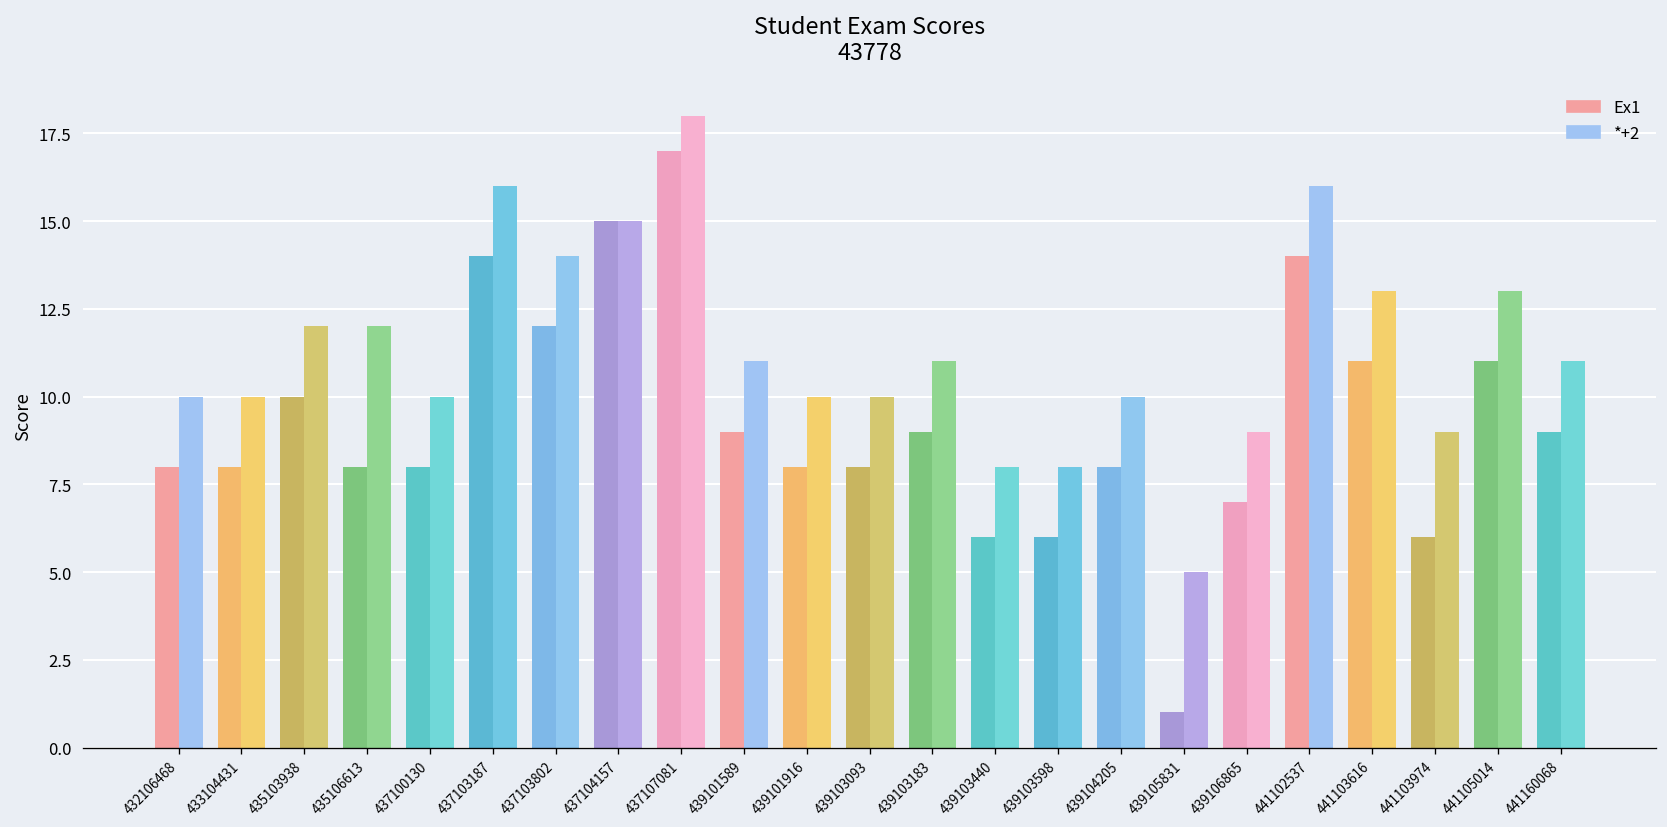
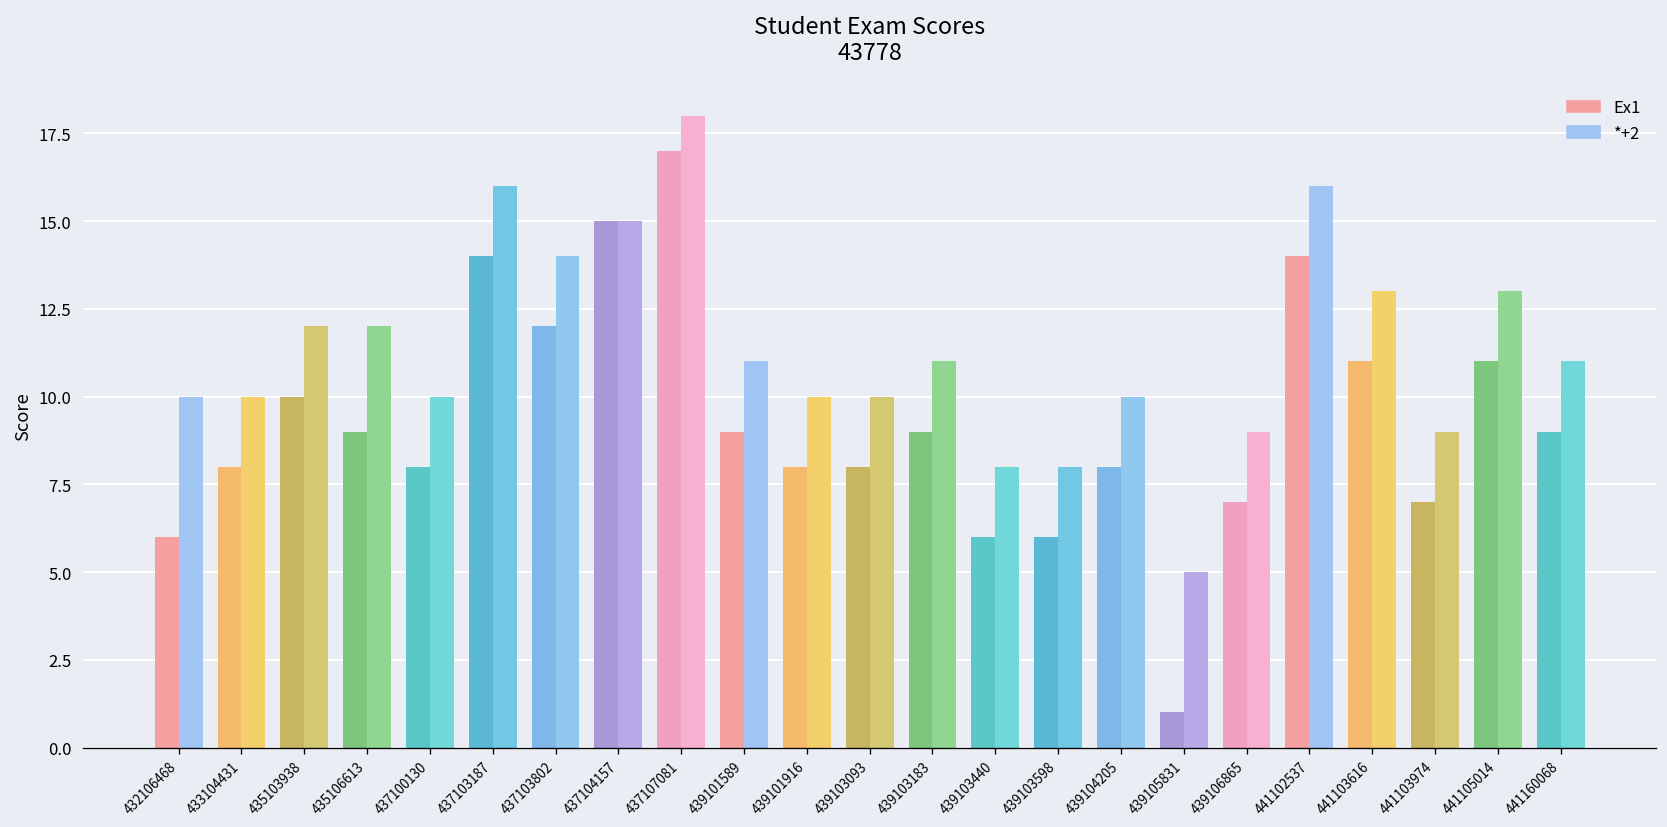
Ex1, 432106468: 8 -> 6
Ex1, 435106613: 8 -> 9
Ex1, 441103974: 6 -> 7
